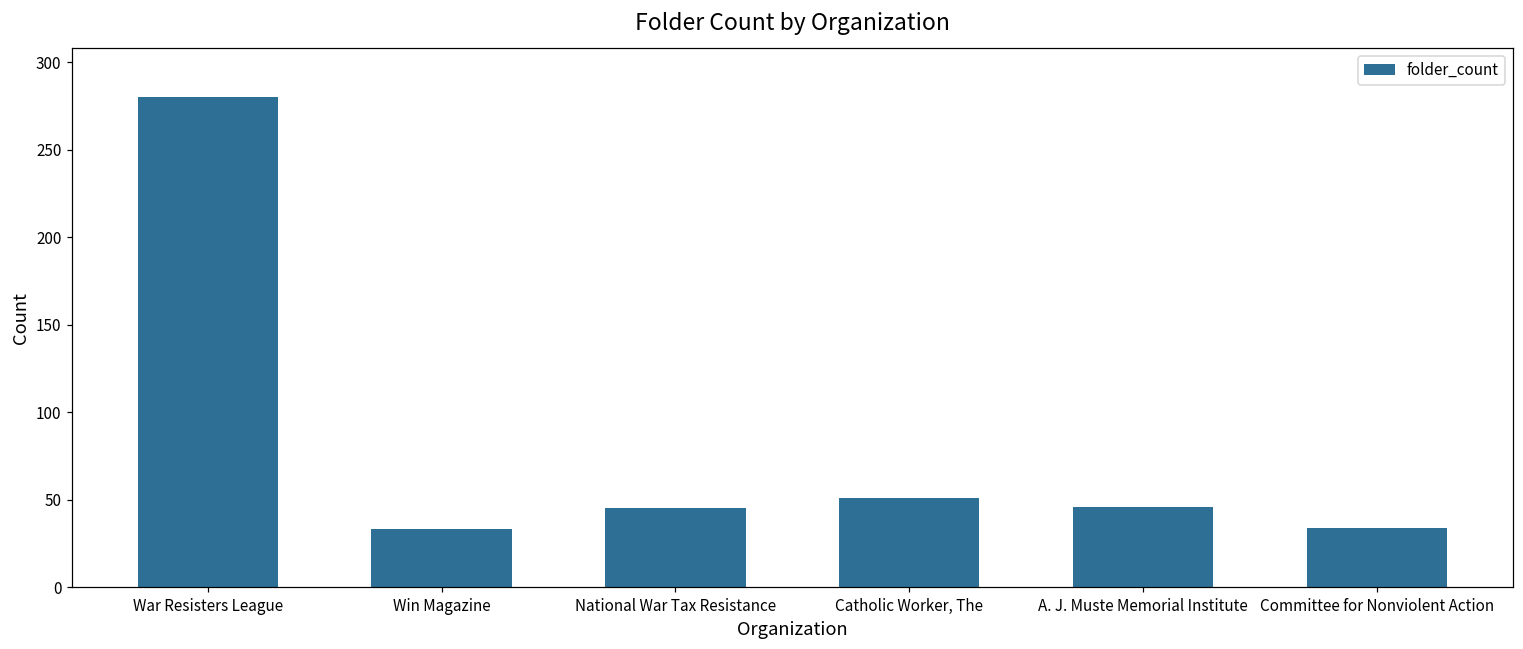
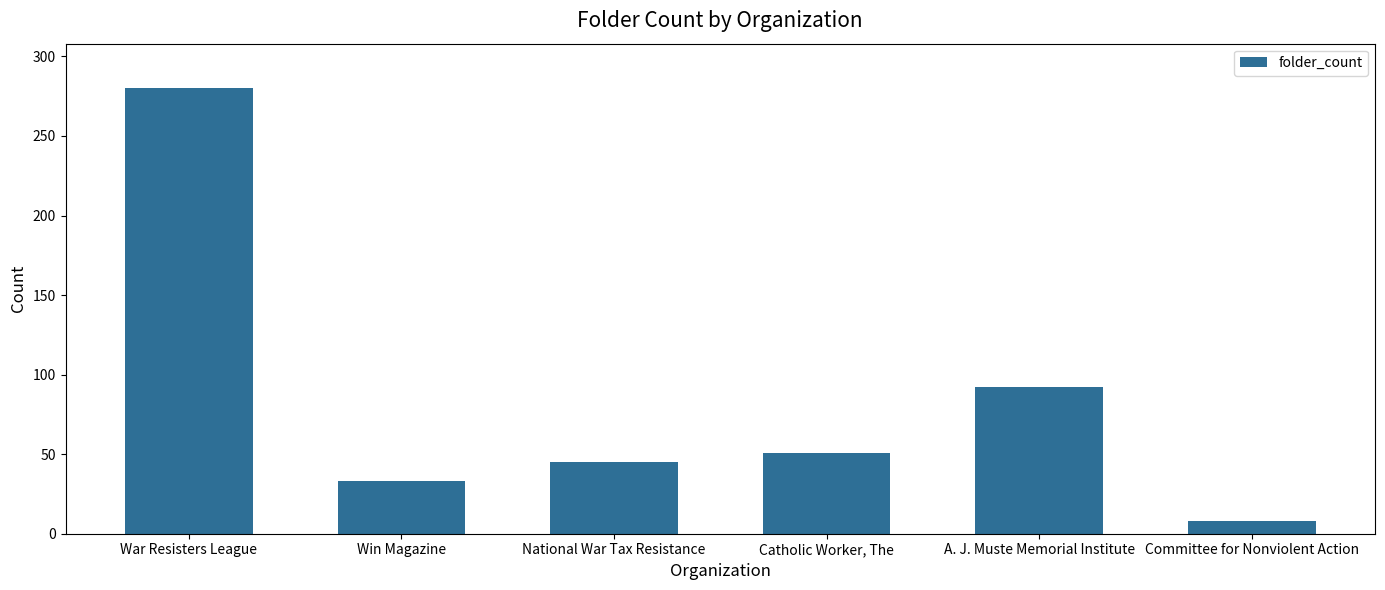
A. J. Muste Memorial Institute: 46 -> 92
Committee for Nonviolent Action: 34 -> 8
